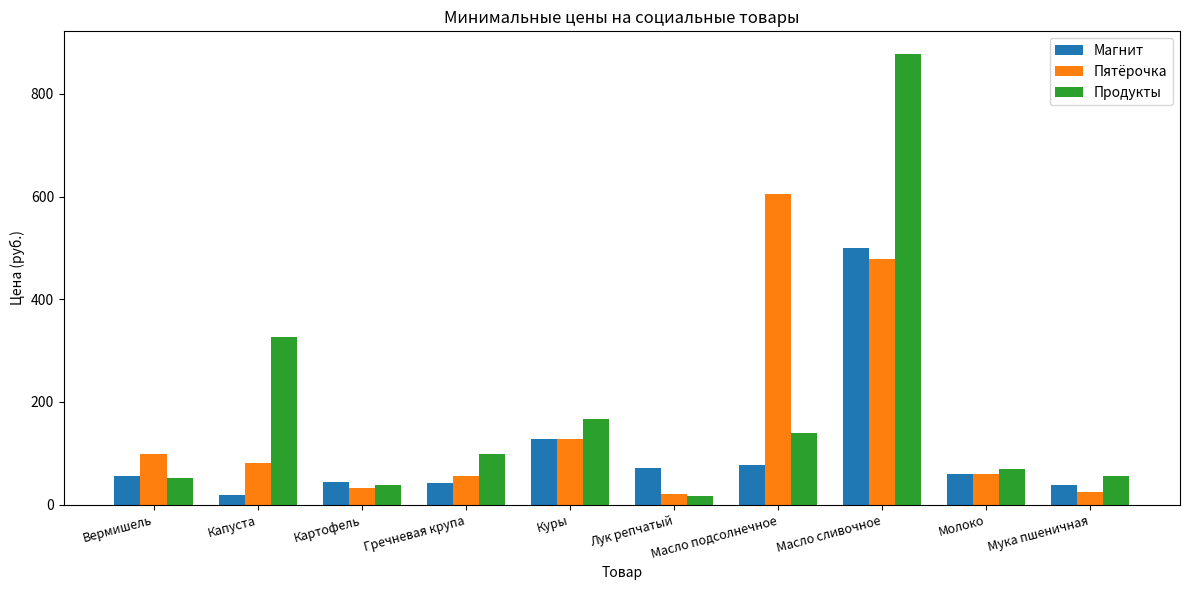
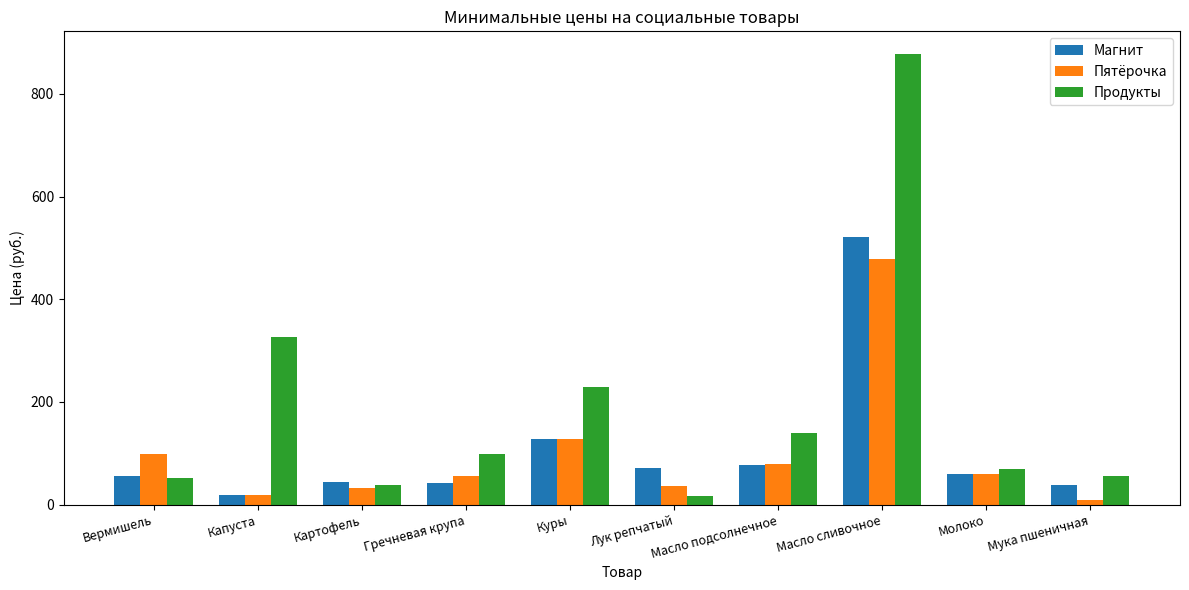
Пятёрочка, Капуста: 80 -> 20
Продукты, Куры: 170 -> 230
Пятёрочка, Лук репчатый: 20 -> 40
Пятёрочка, Масло подсолнечное: 610 -> 80
Магнит, Масло сливочное: 500 -> 520
Пятёрочка, Мука пшеничная: 30 -> 10
